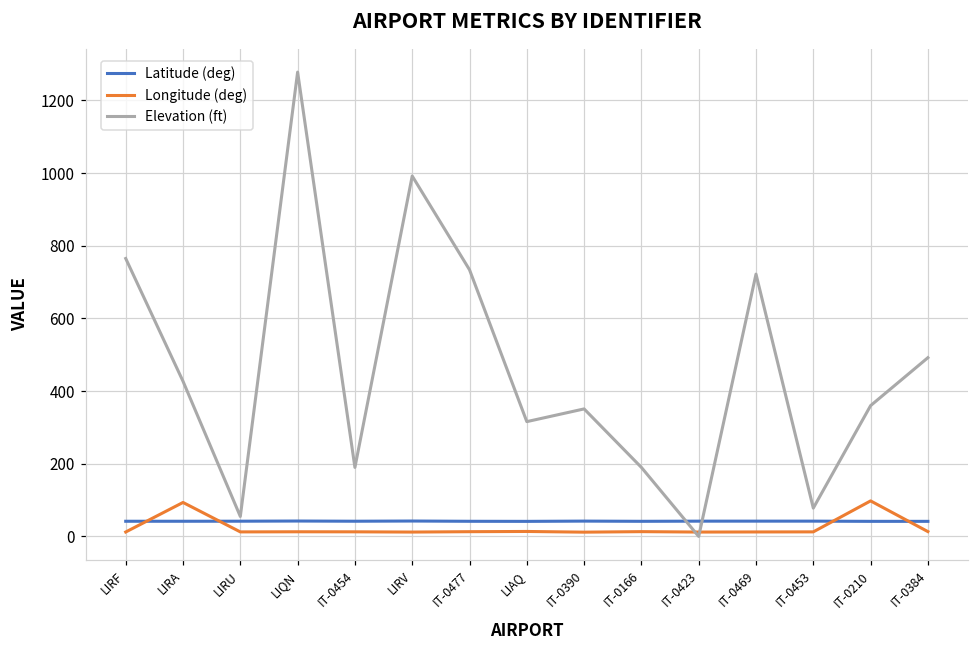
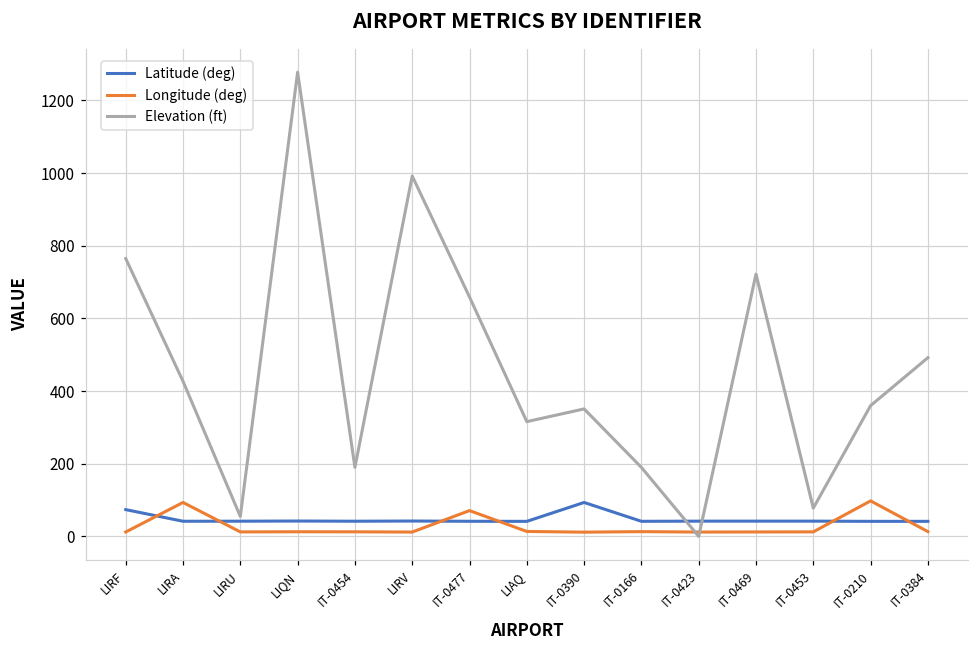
Latitude (deg), LIRF: 40 -> 70
Longitude (deg), IT-0477: 10 -> 70
Elevation (ft), IT-0477: 730 -> 660
Latitude (deg), IT-0390: 40 -> 90
